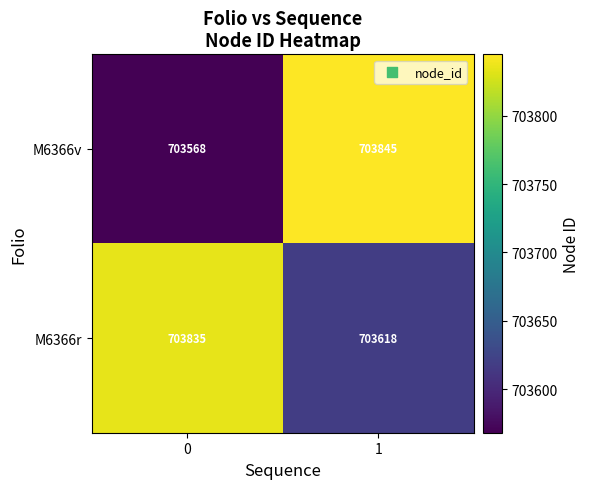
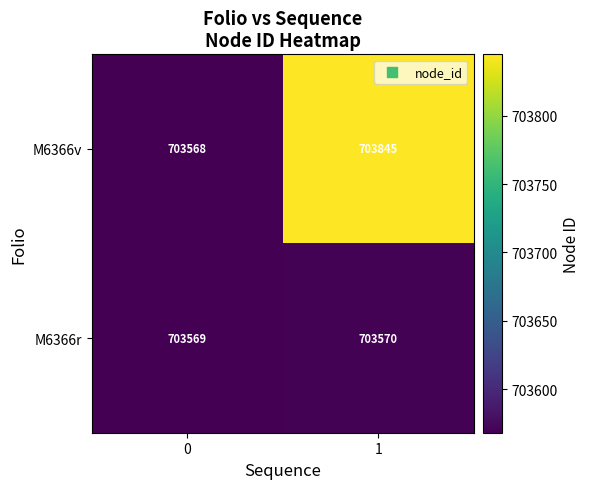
M6366r, 0: 703835 -> 703569
M6366r, 1: 703618 -> 703570
